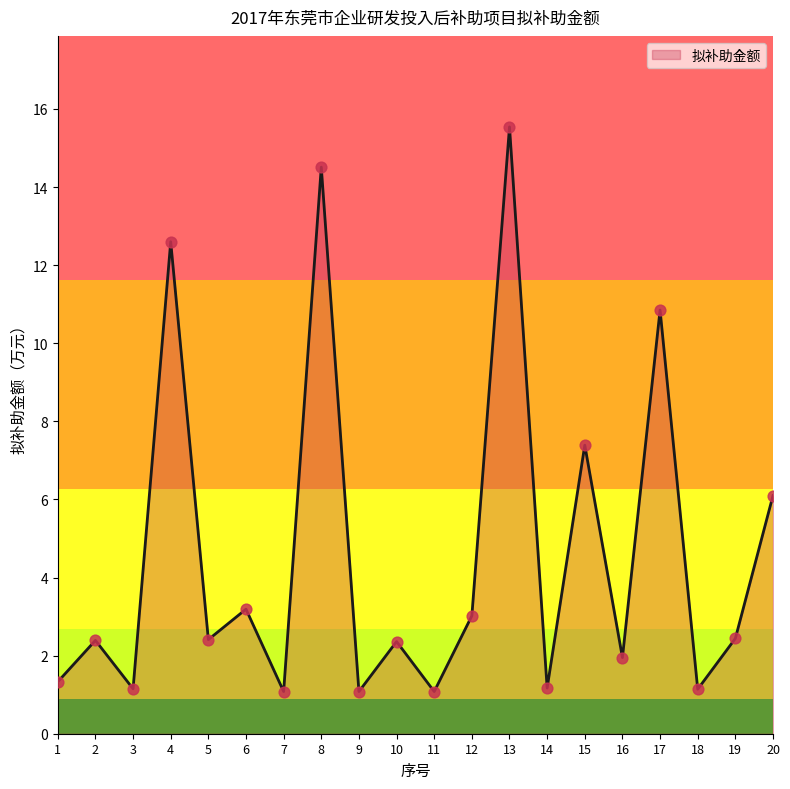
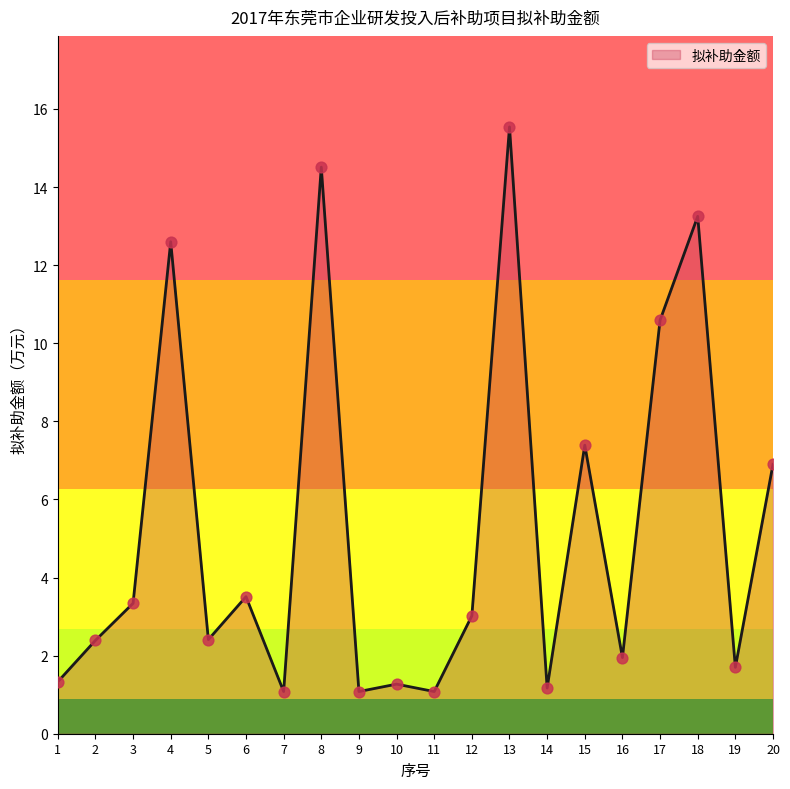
3: 1.2 -> 3.3
6: 3.2 -> 3.5
10: 2.4 -> 1.3
17: 10.9 -> 10.6
18: 1.1 -> 13.3
19: 2.4 -> 1.7
20: 6.1 -> 6.9
